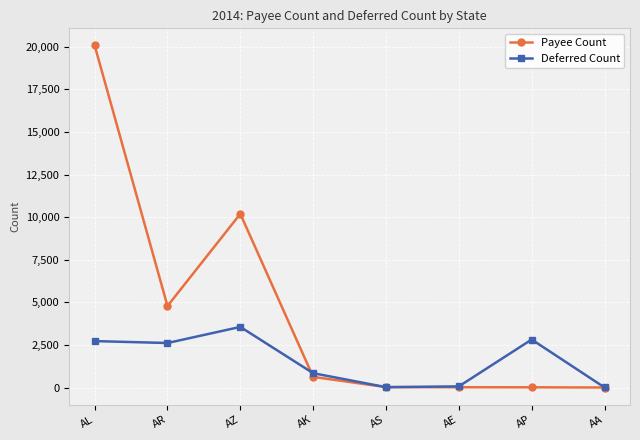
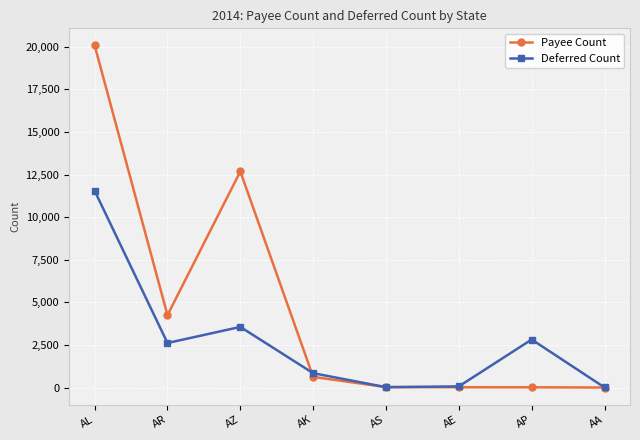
Deferred Count, AL: 2,700 -> 11,500
Payee Count, AR: 4,800 -> 4,200
Payee Count, AZ: 10,200 -> 12,700
